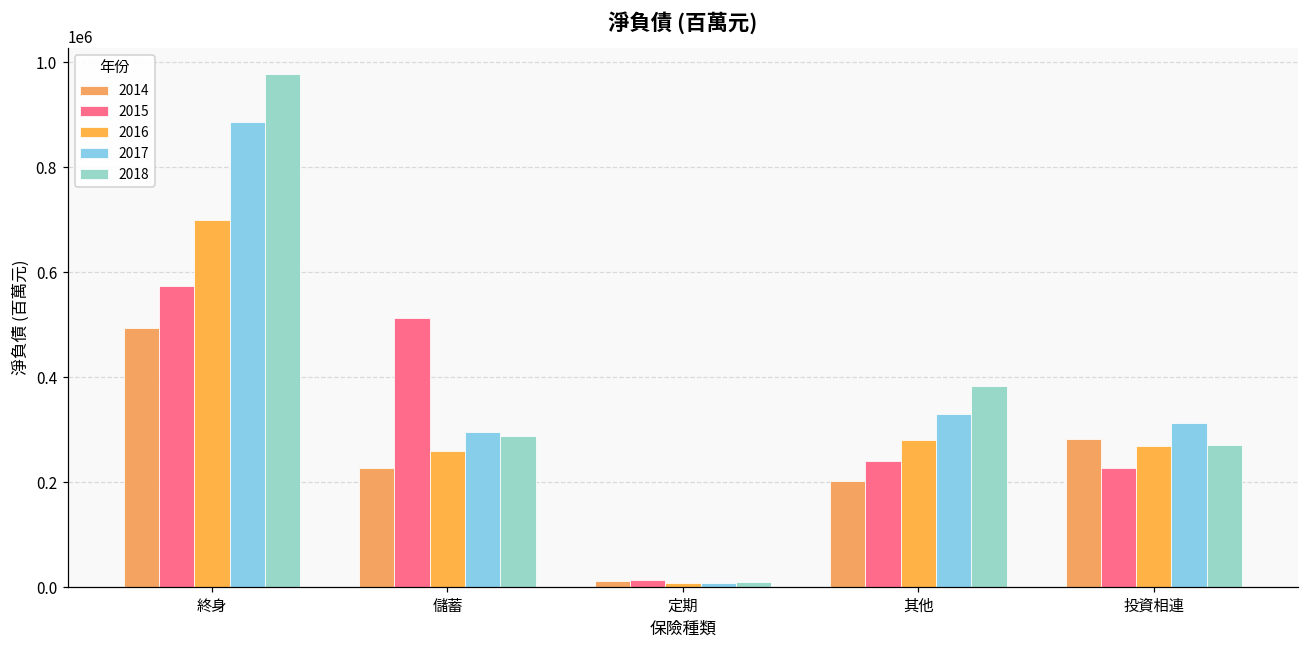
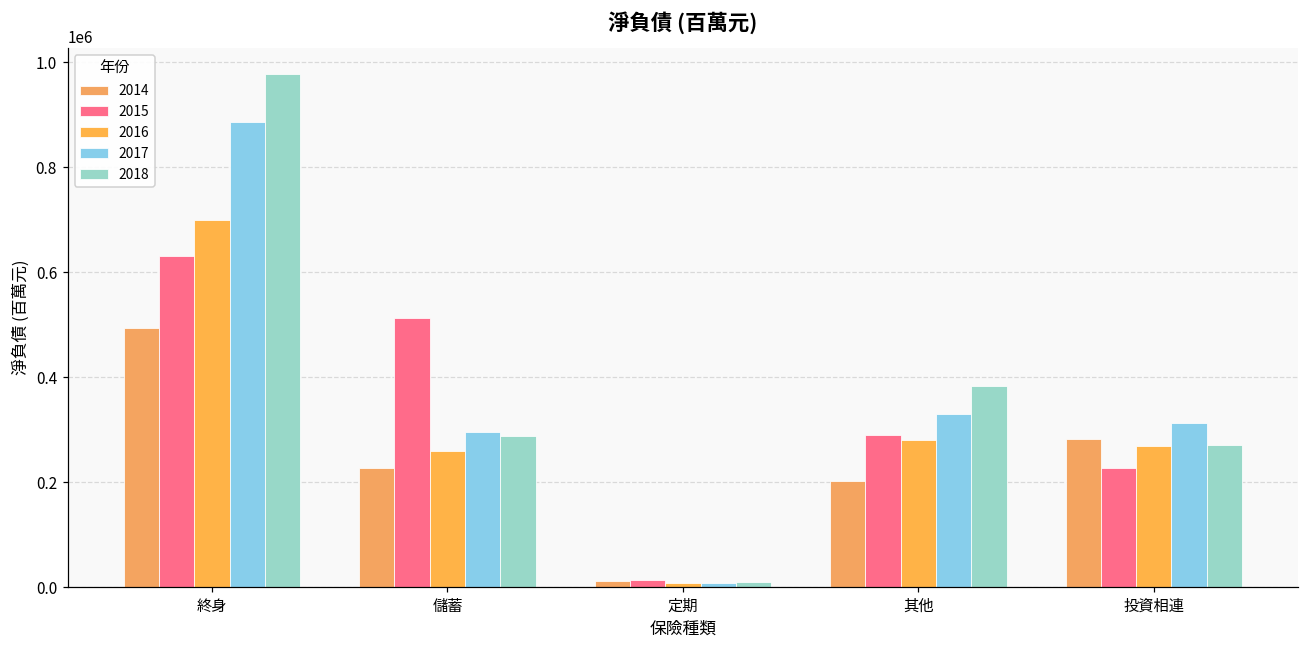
2015, 終身: 570000 -> 630000
2015, 其他: 240000 -> 290000
